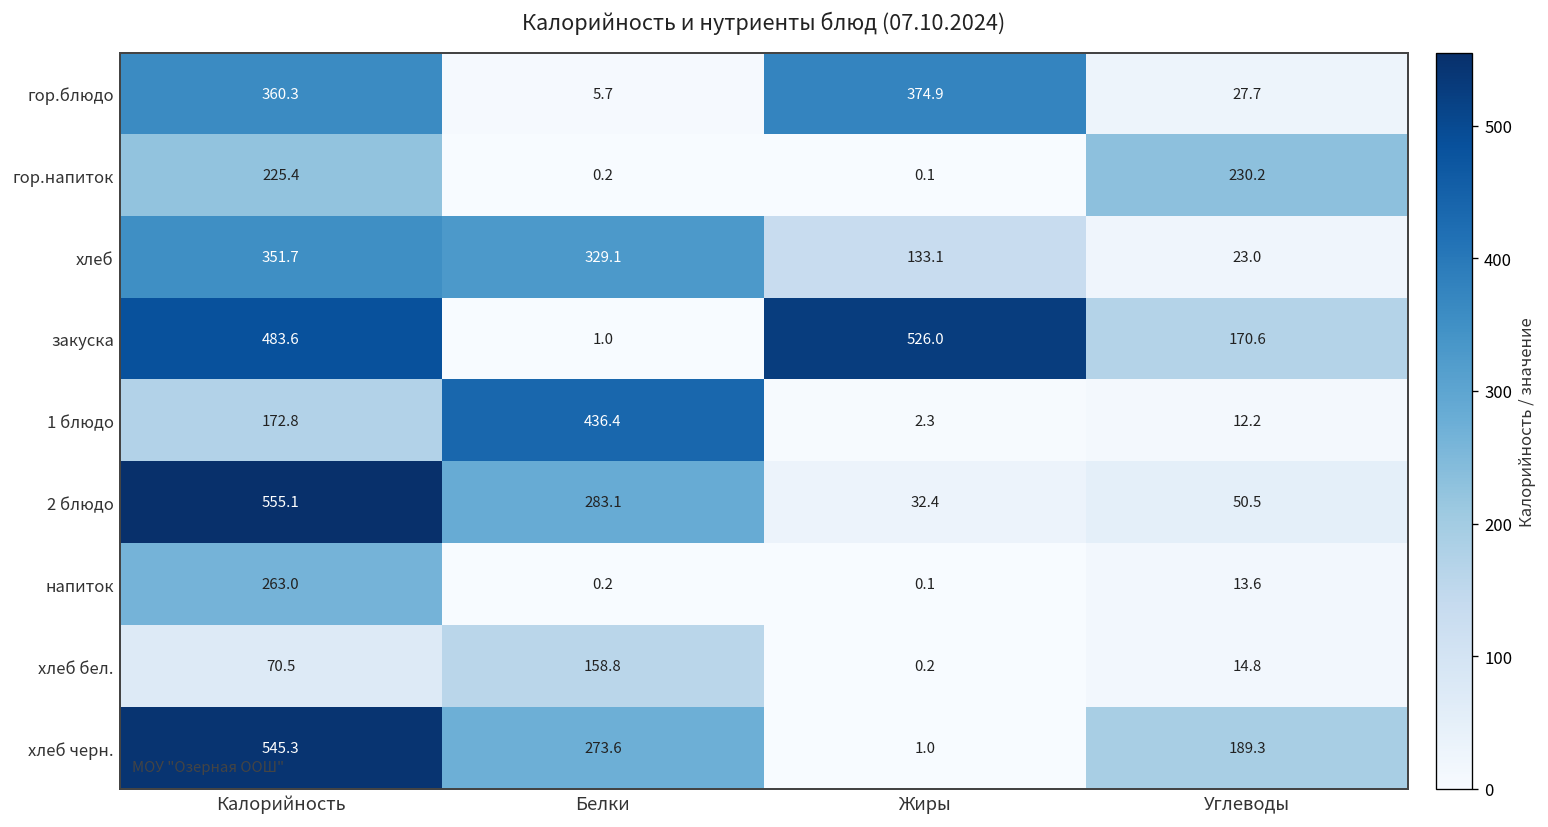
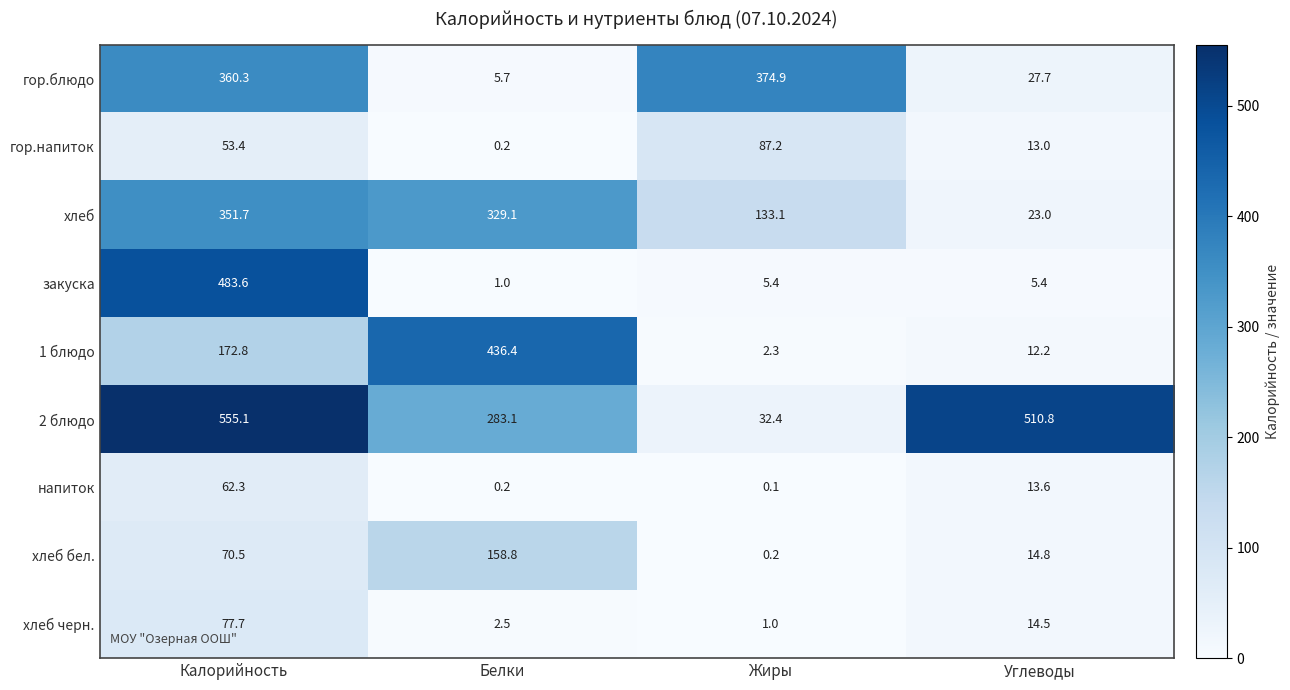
гор.напиток, Калорийность: 225.4 -> 53.4
гор.напиток, Жиры: 0.1 -> 87.2
гор.напиток, Углеводы: 230.2 -> 13.0
закуска, Жиры: 526.0 -> 5.4
закуска, Углеводы: 170.6 -> 5.4
2 блюдо, Углеводы: 50.5 -> 510.8
напиток, Калорийность: 263.0 -> 62.3
хлеб черн., Калорийность: 545.3 -> 77.7
хлеб черн., Белки: 273.6 -> 2.5
хлеб черн., Углеводы: 189.3 -> 14.5
